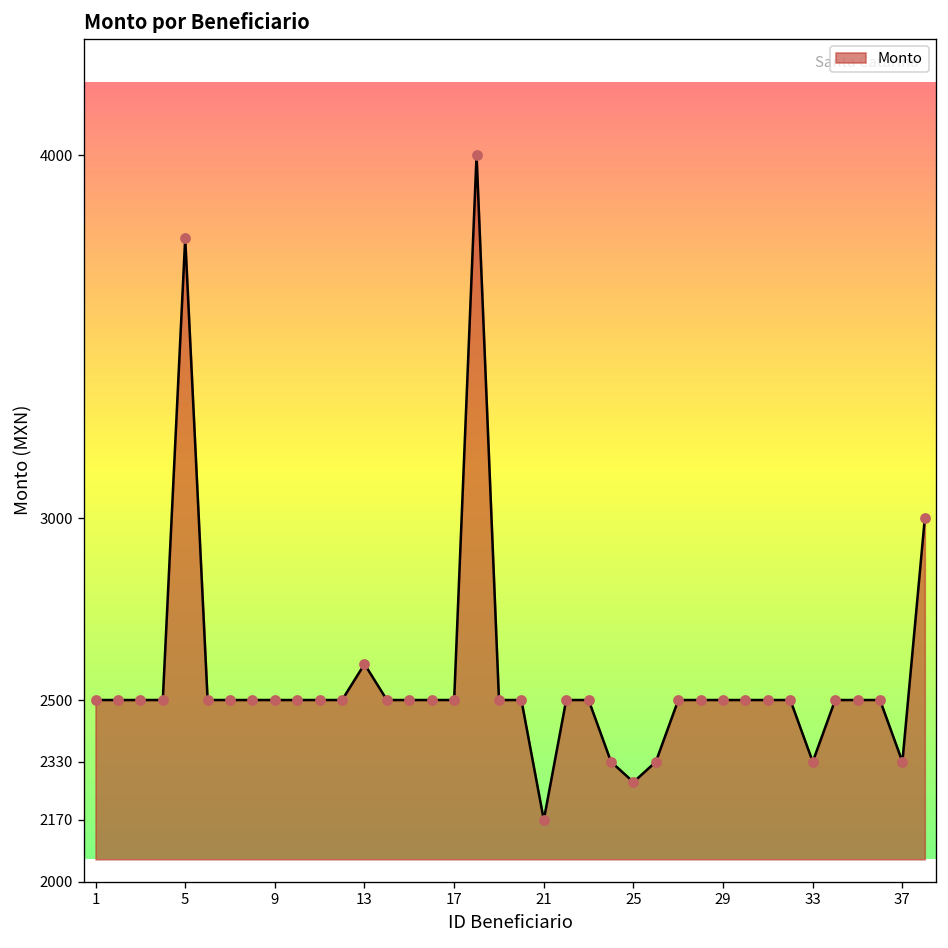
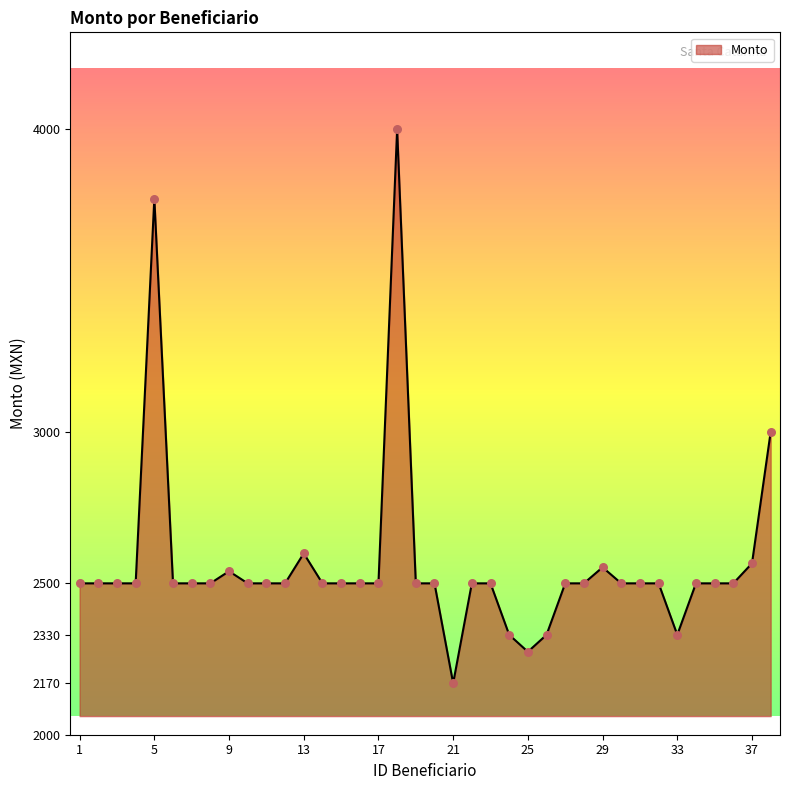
9: 2500 -> 2540
29: 2500 -> 2550
37: 2330 -> 2570
